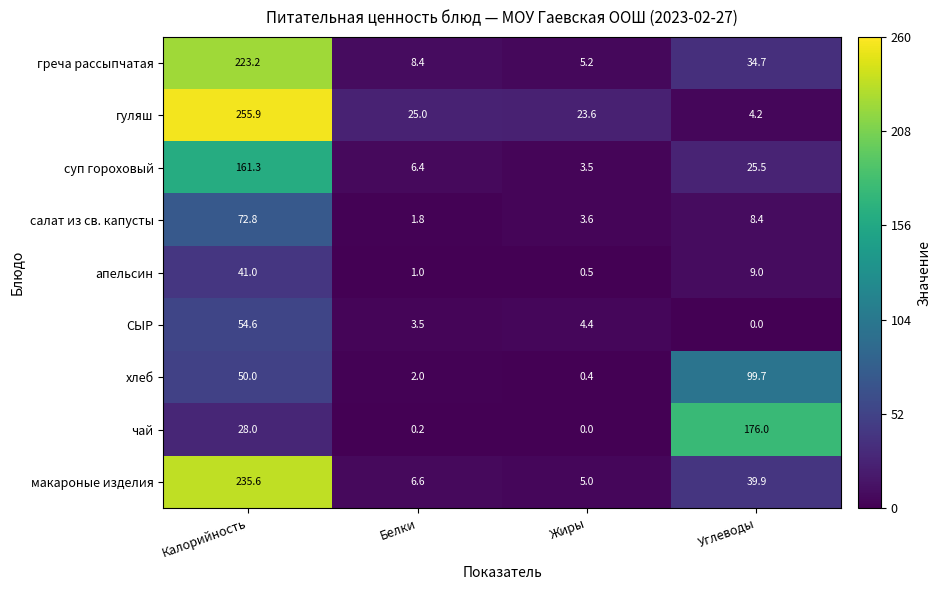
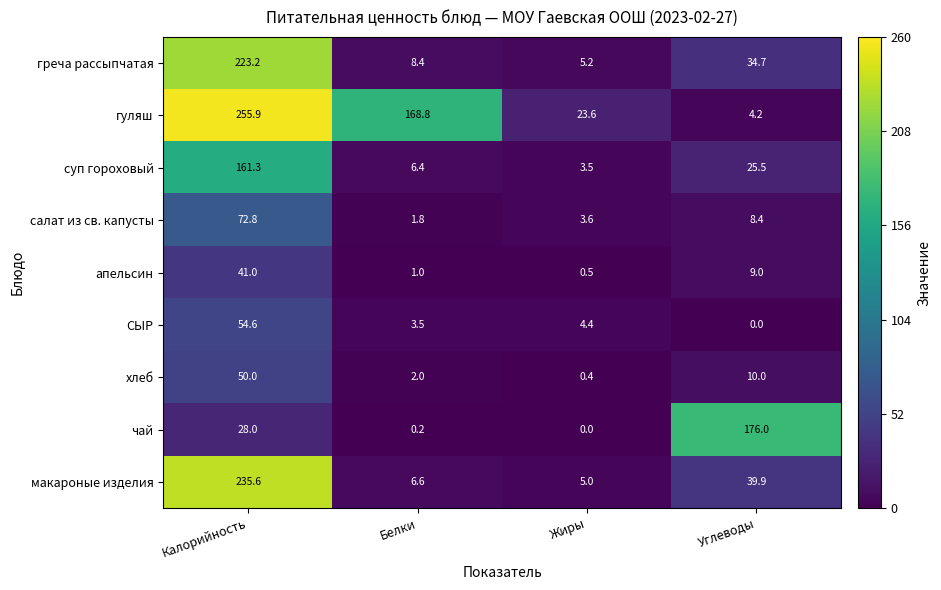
гуляш, Белки: 25.0 -> 168.8
хлеб, Углеводы: 99.7 -> 10.0
